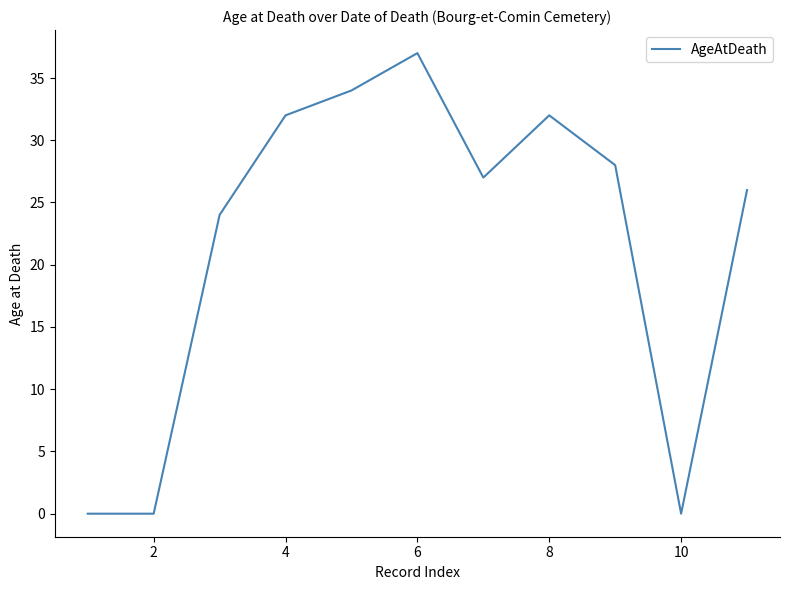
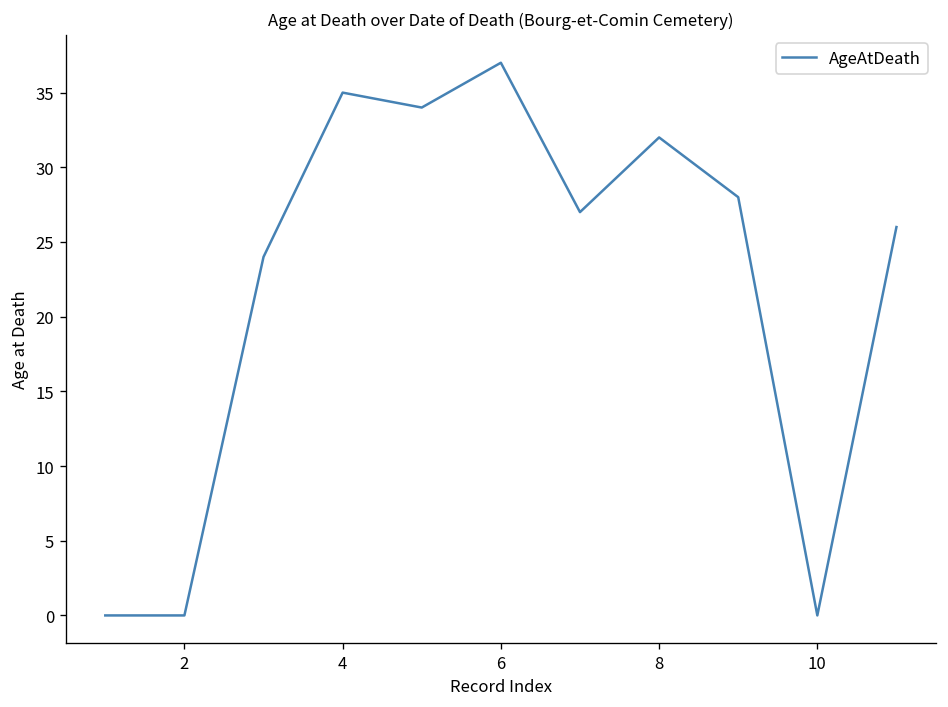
4: 32 -> 35
